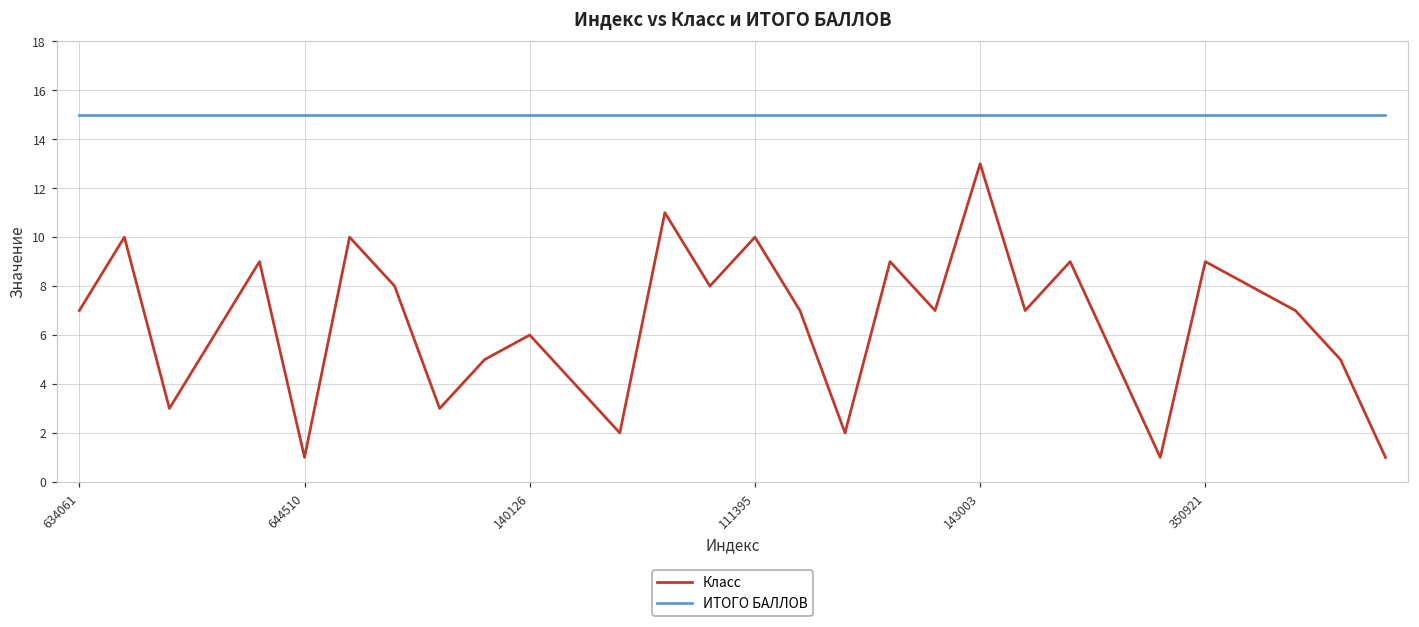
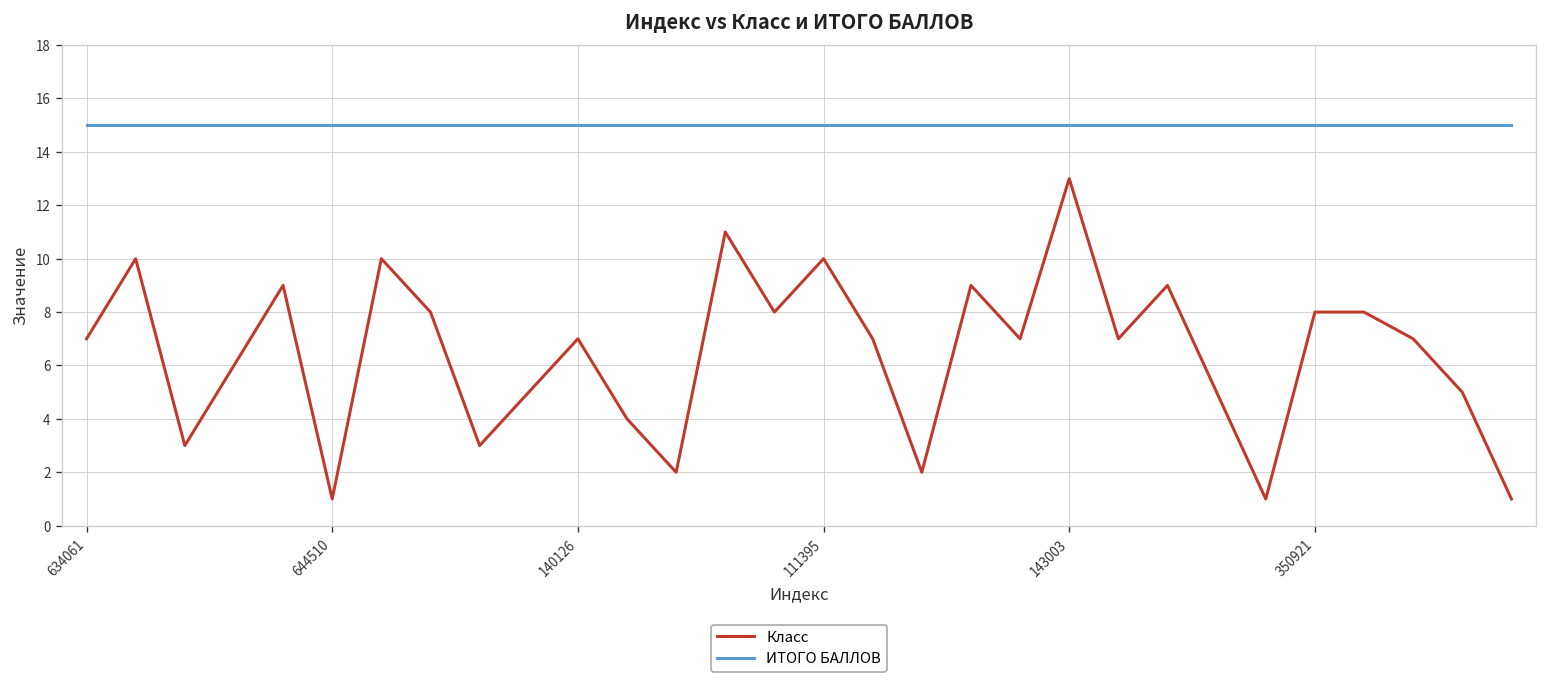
Класс, 140126: 6 -> 7
Класс, 350921: 9 -> 8
